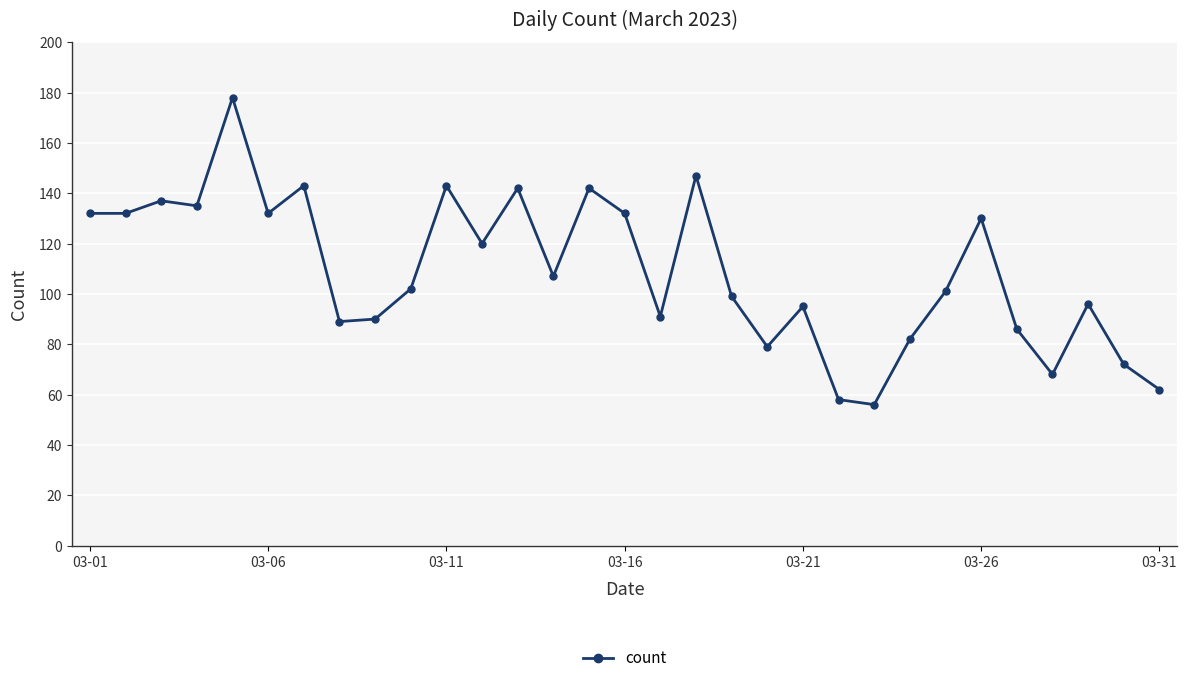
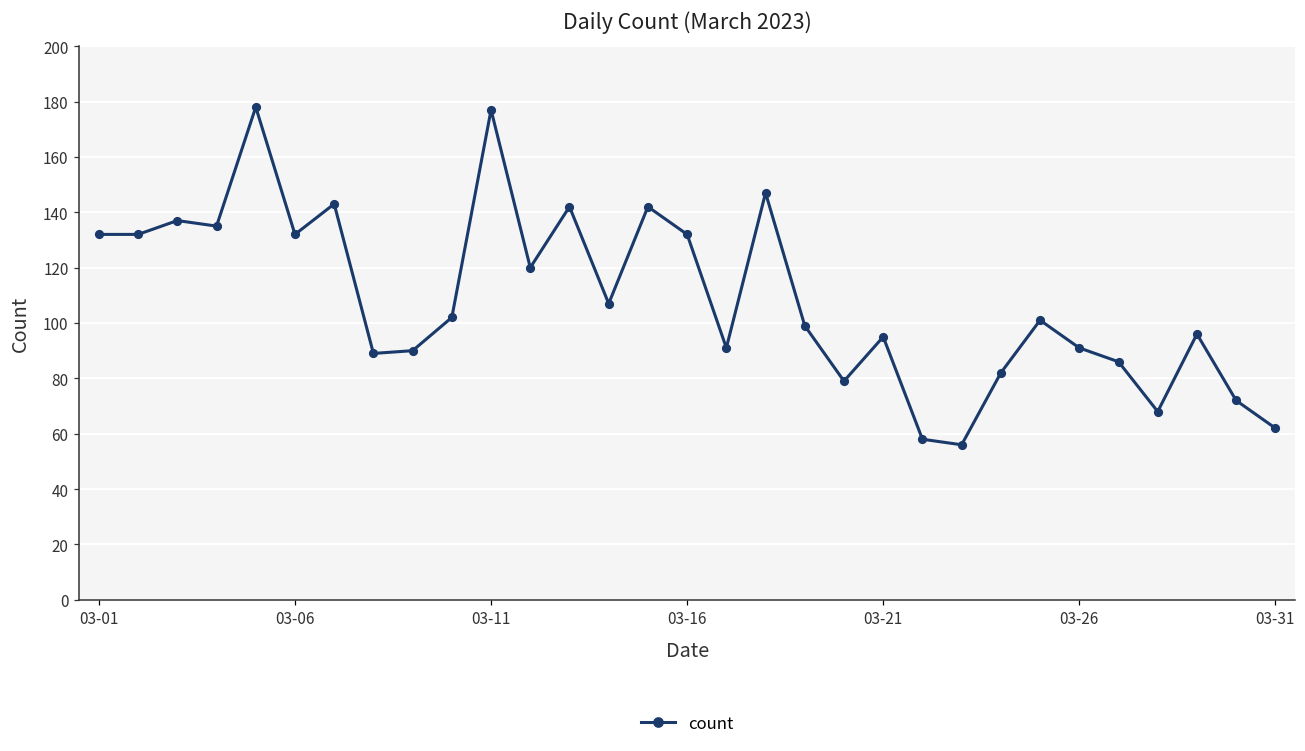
03-11: 143 -> 177
03-26: 130 -> 91
